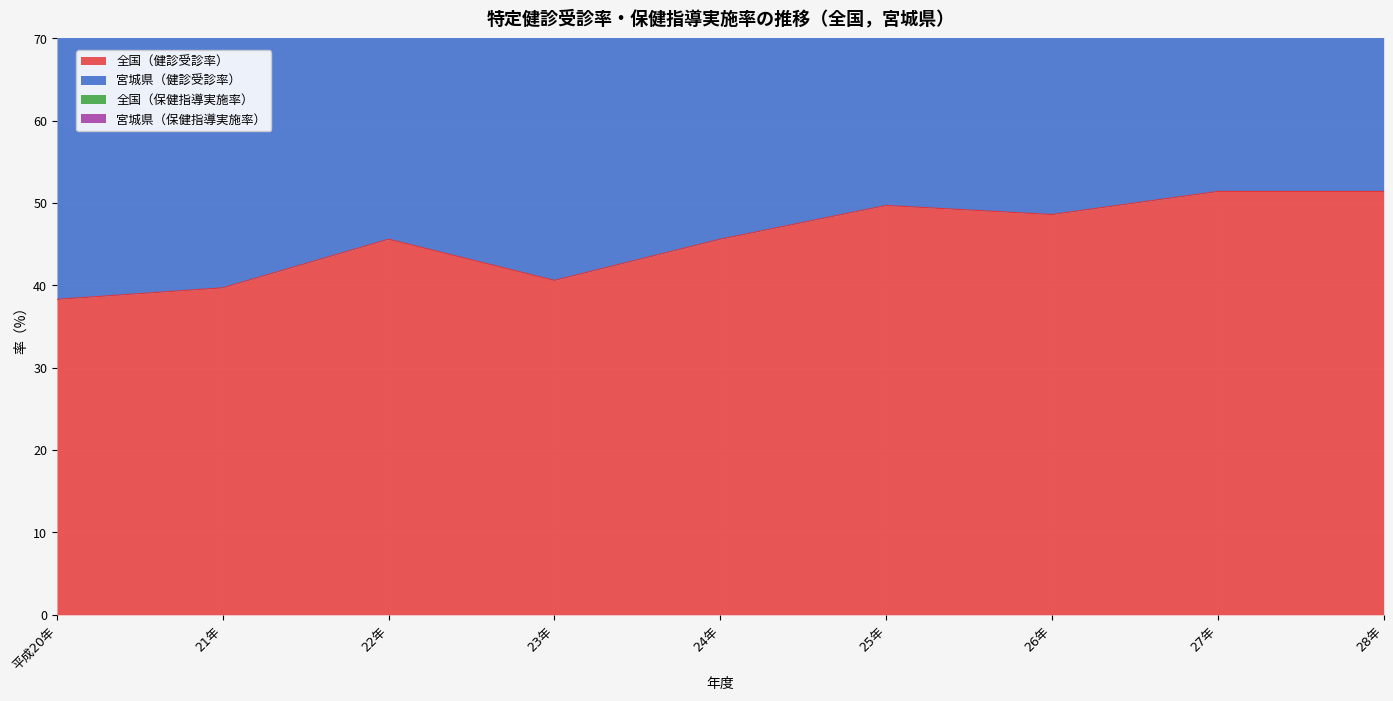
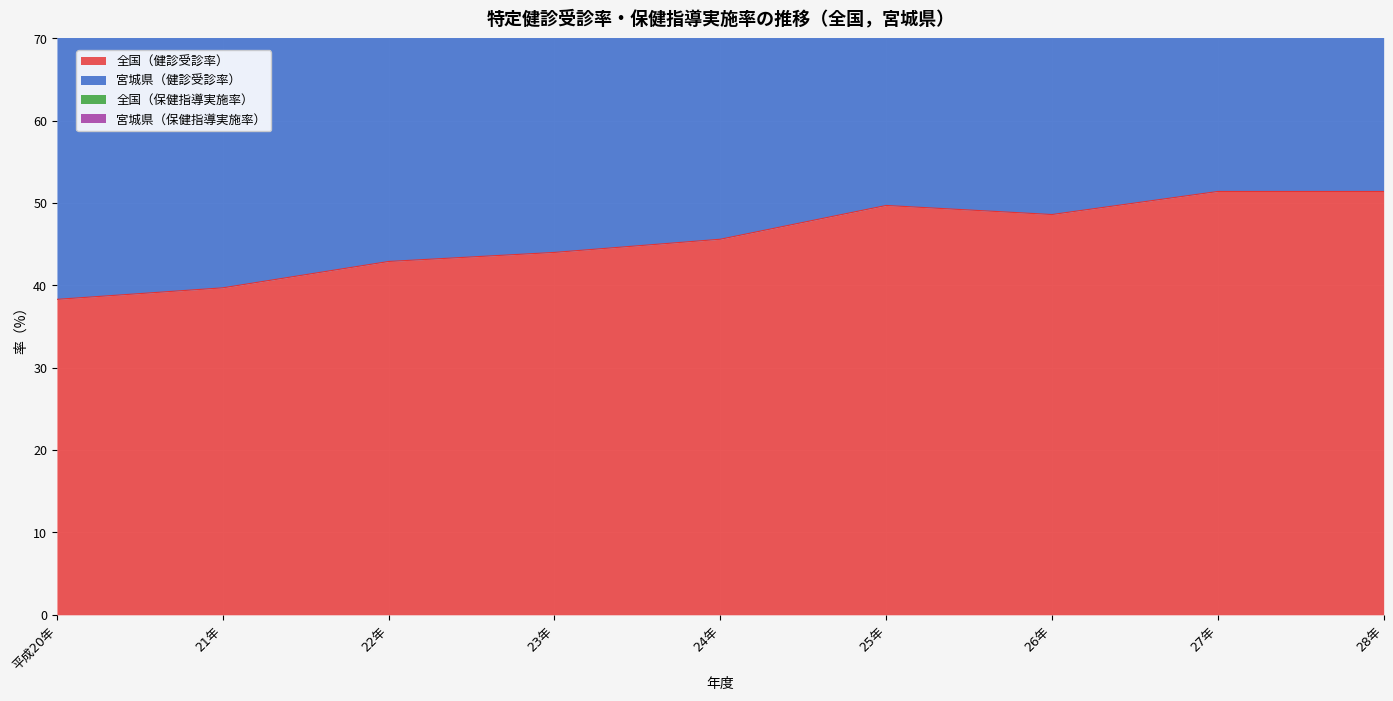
全国（健診受診率）, 22年: 46 -> 43
全国（健診受診率）, 23年: 41 -> 44
